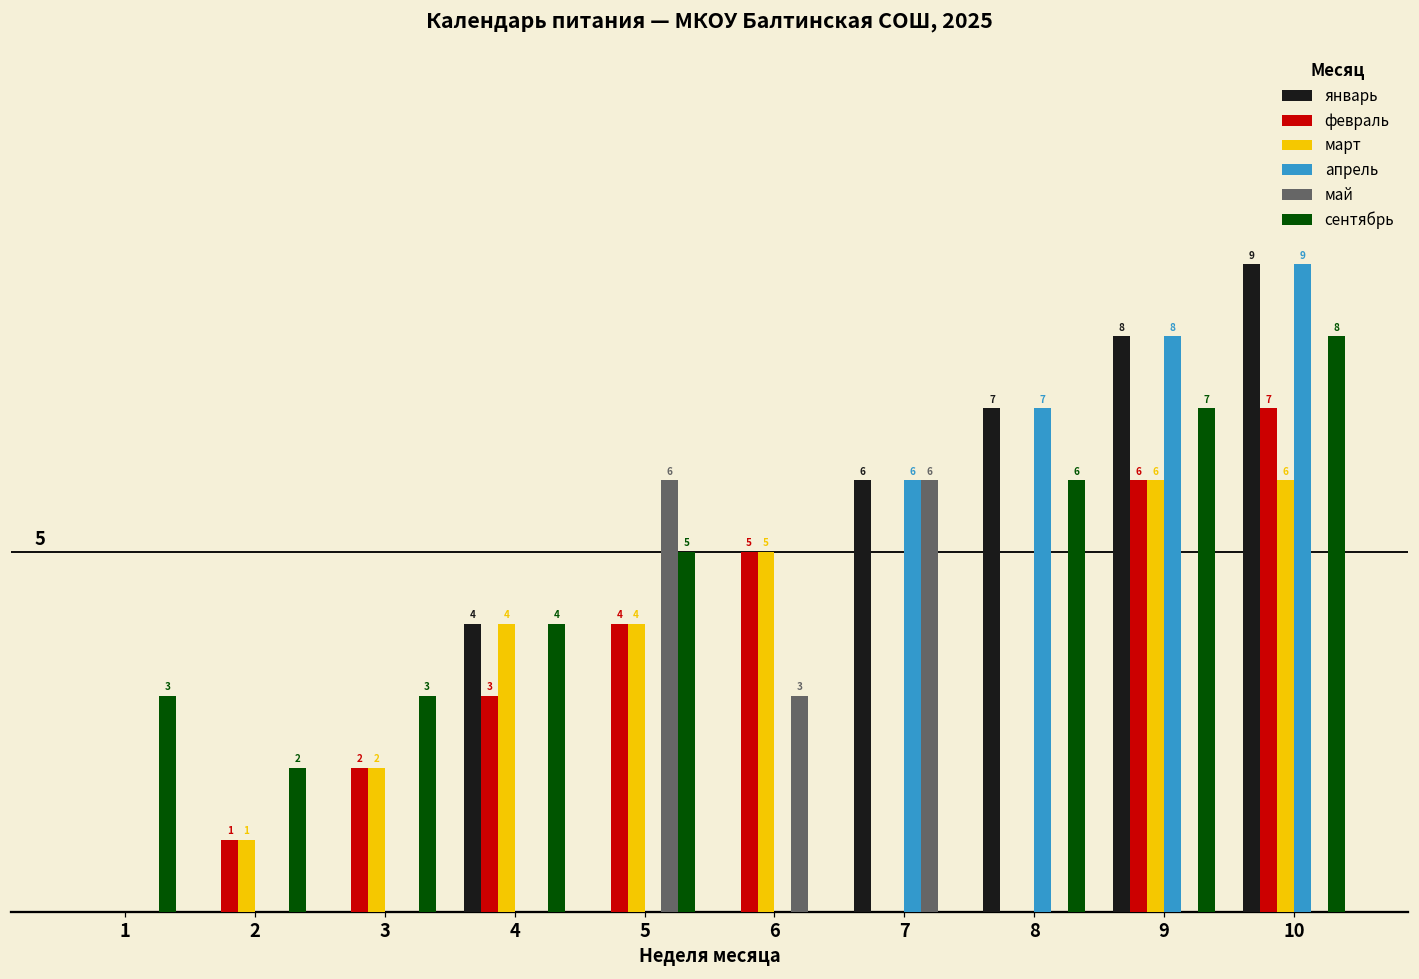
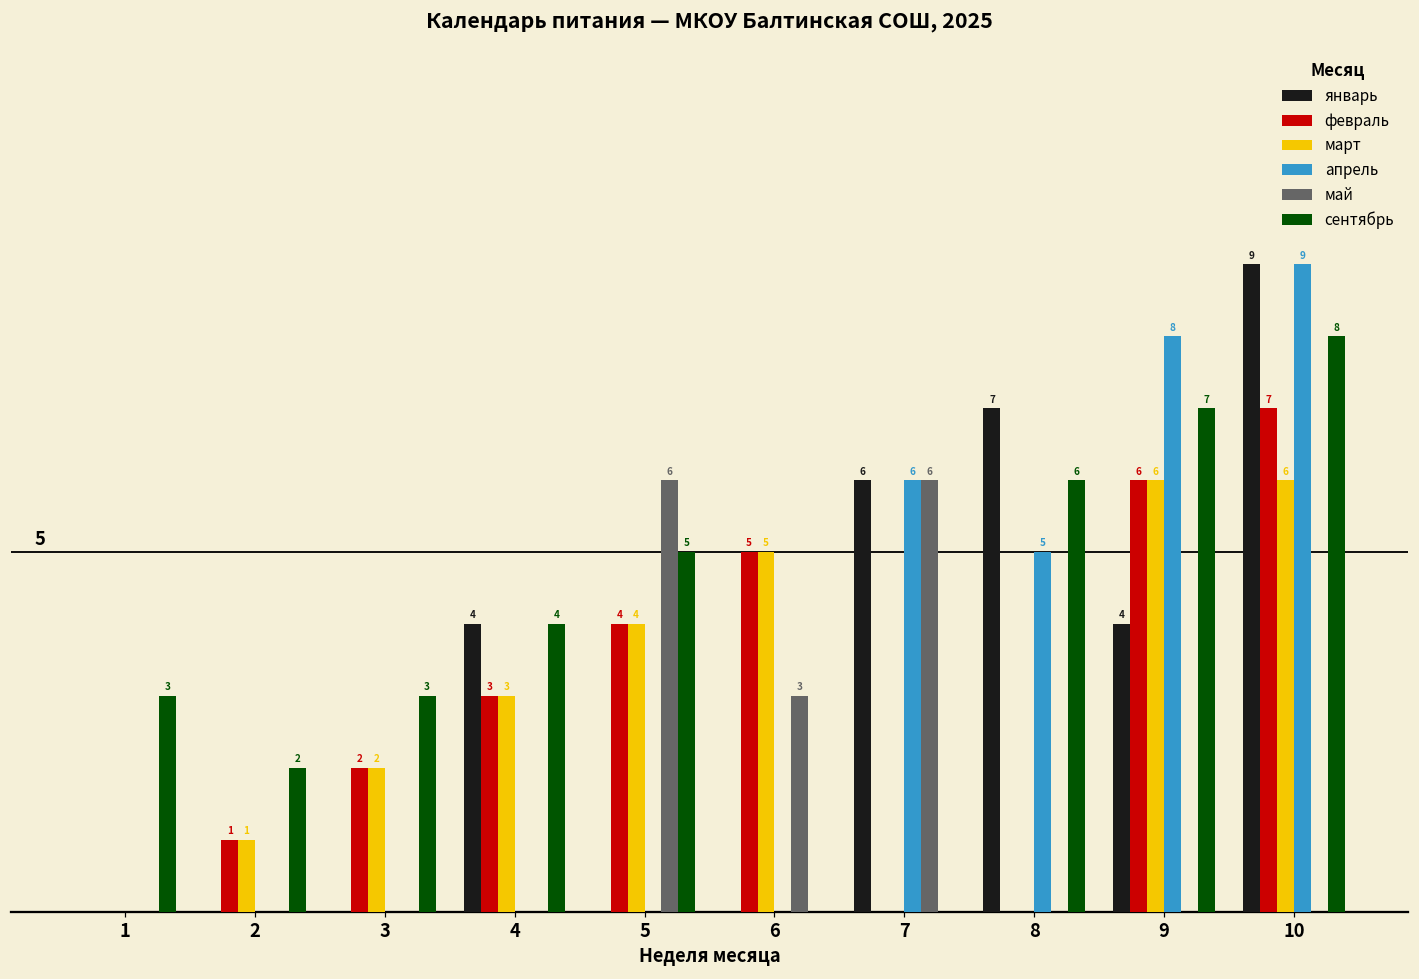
март, 4: 4 -> 3
апрель, 8: 7 -> 5
январь, 9: 8 -> 4
